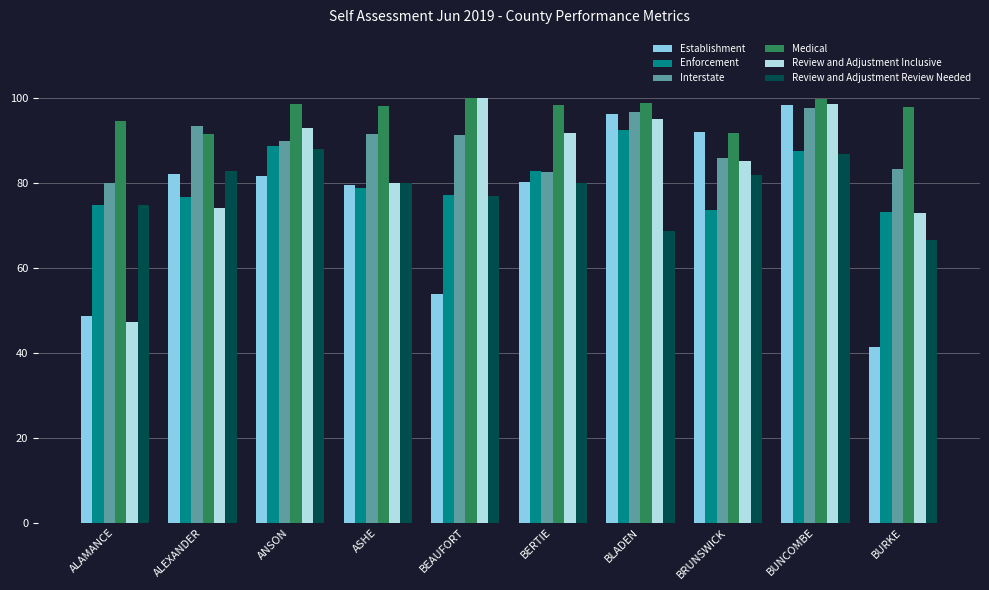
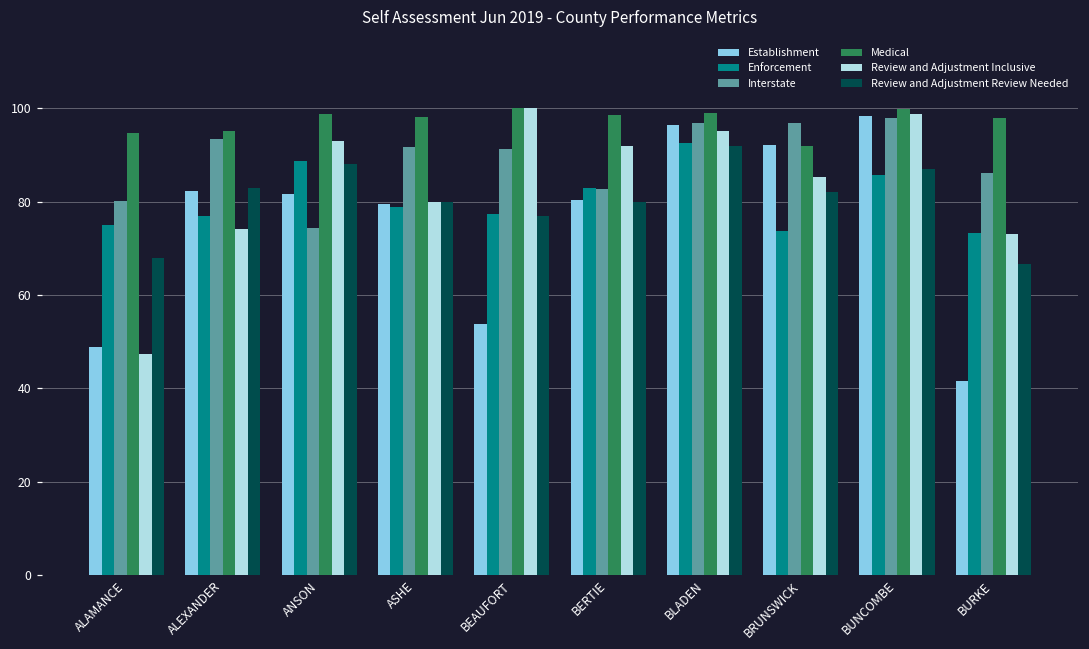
Review and Adjustment Review Needed, ALAMANCE: 75 -> 68
Medical, ALEXANDER: 92 -> 95
Interstate, ANSON: 90 -> 74
Review and Adjustment Review Needed, BLADEN: 69 -> 92
Interstate, BRUNSWICK: 86 -> 97
Enforcement, BUNCOMBE: 88 -> 86
Interstate, BURKE: 83 -> 86
